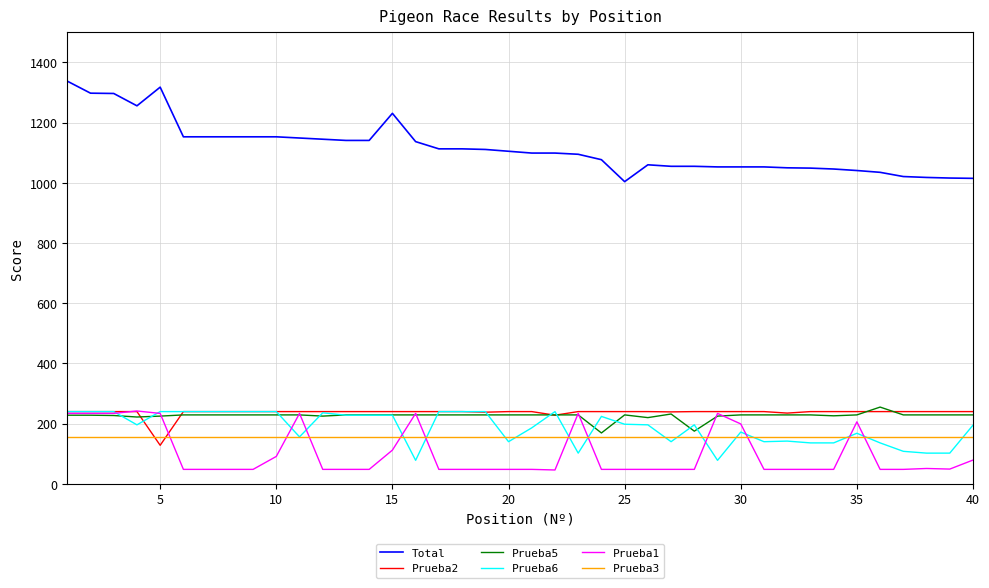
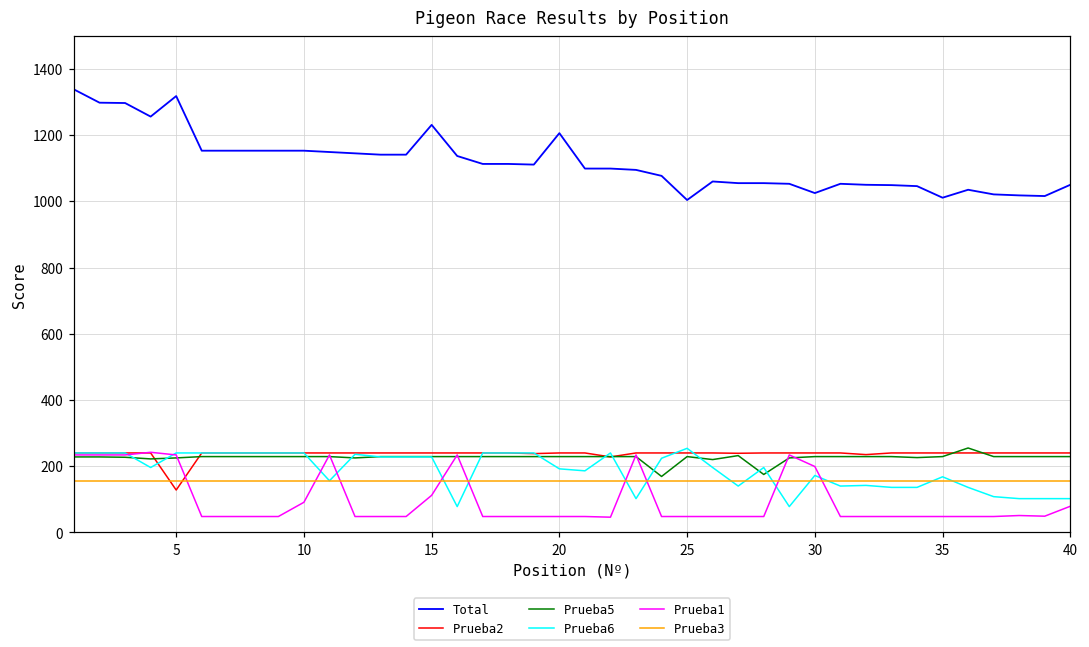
Total, 20: 1110 -> 1210
Prueba6, 20: 140 -> 190
Prueba6, 25: 200 -> 250
Total, 30: 1050 -> 1030
Total, 35: 1040 -> 1010
Prueba1, 35: 210 -> 50
Total, 40: 1020 -> 1050
Prueba6, 40: 200 -> 100
